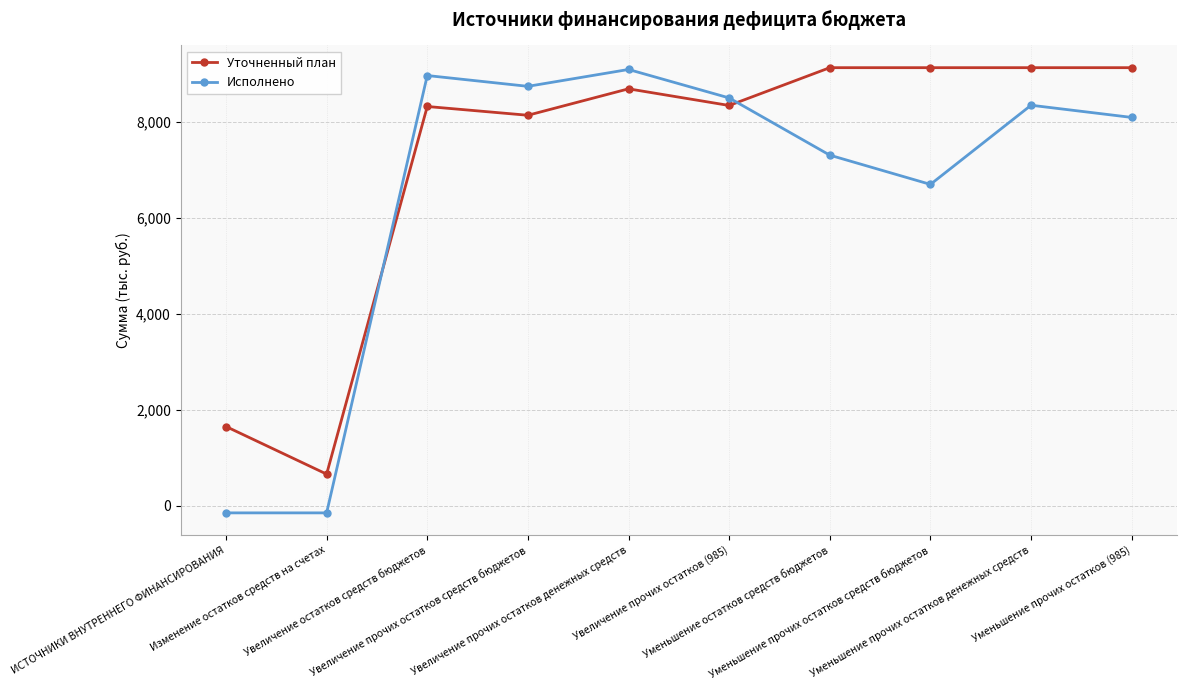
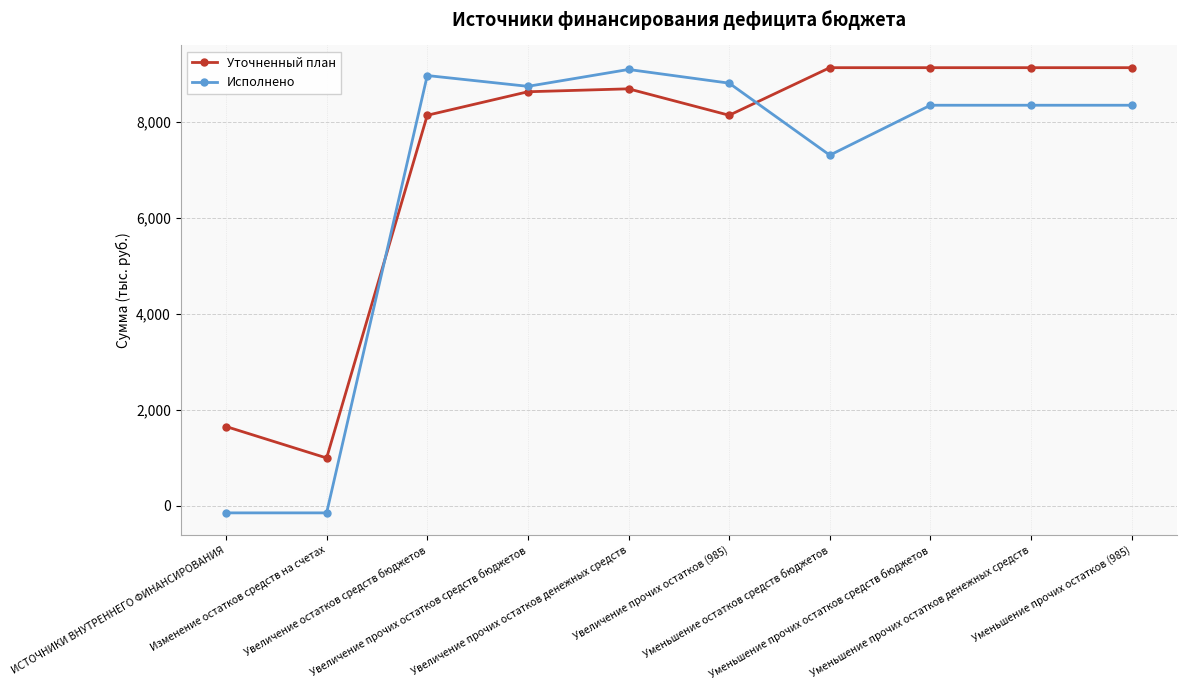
Уточненный план, Изменение остатков средств на счетах: 700 -> 1,000
Уточненный план, Увеличение остатков средств бюджетов: 8,300 -> 8,100
Уточненный план, Увеличение прочих остатков средств бюджетов: 8,100 -> 8,600
Уточненный план, Увеличение прочих остатков (985): 8,300 -> 8,100
Исполнено, Увеличение прочих остатков (985): 8,500 -> 8,800
Исполнено, Уменьшение прочих остатков средств бюджетов: 6,700 -> 8,300
Исполнено, Уменьшение прочих остатков (985): 8,100 -> 8,300
